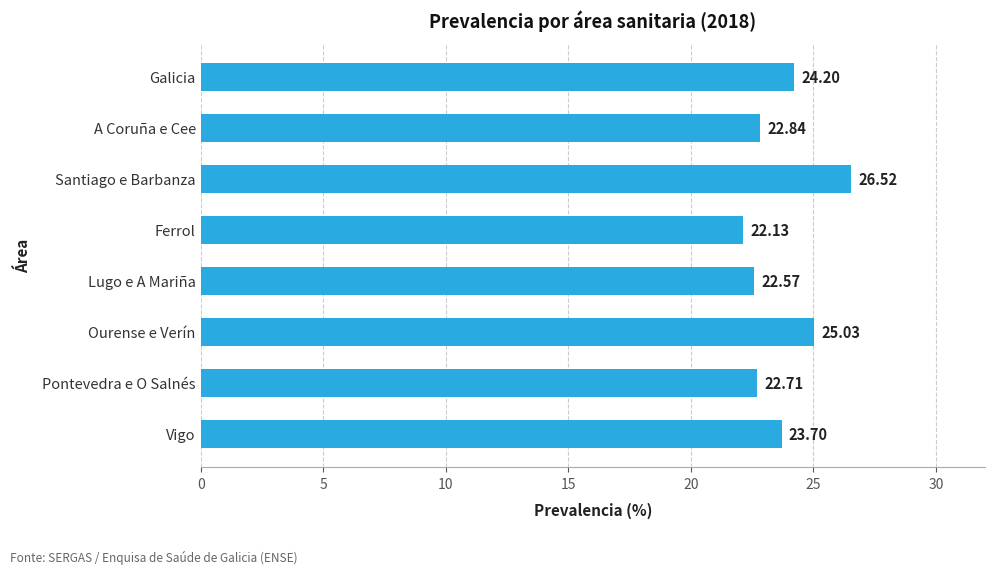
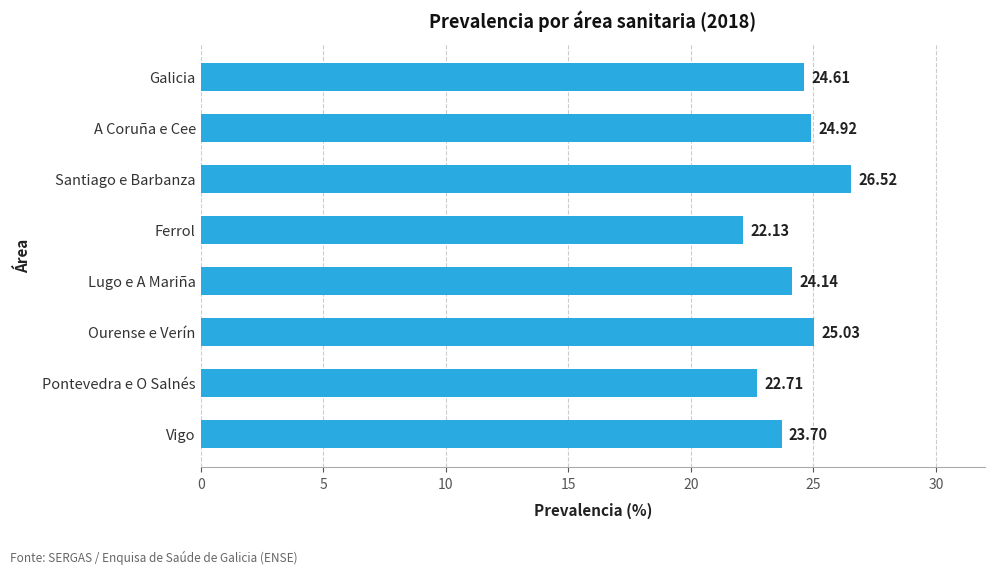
Galicia: 24.20 -> 24.61
A Coruña e Cee: 22.84 -> 24.92
Lugo e A Mariña: 22.57 -> 24.14
